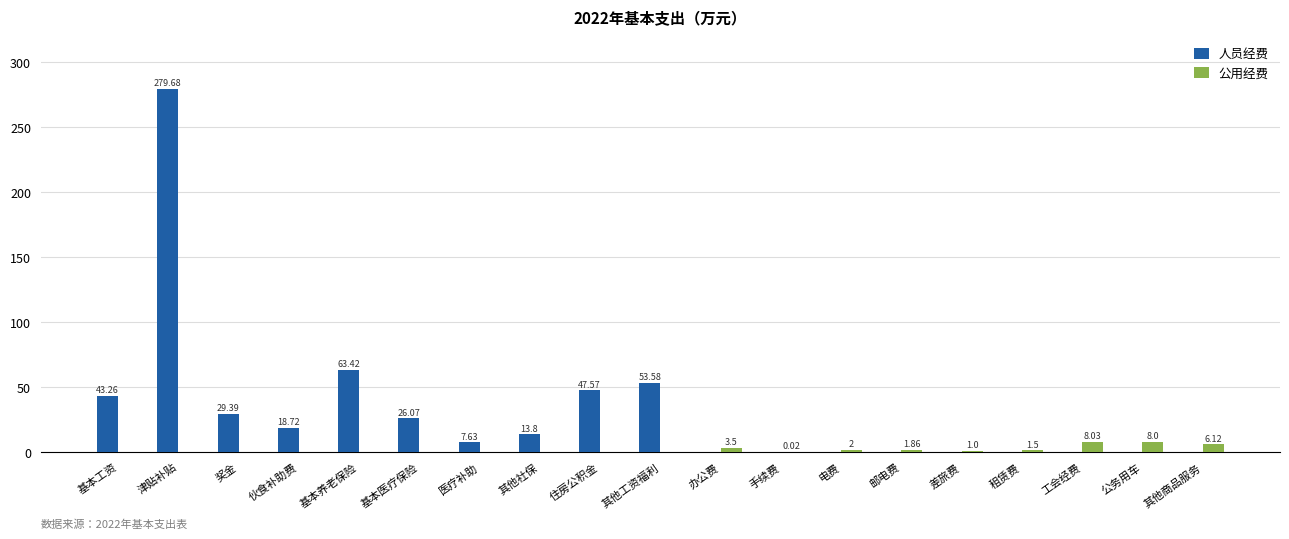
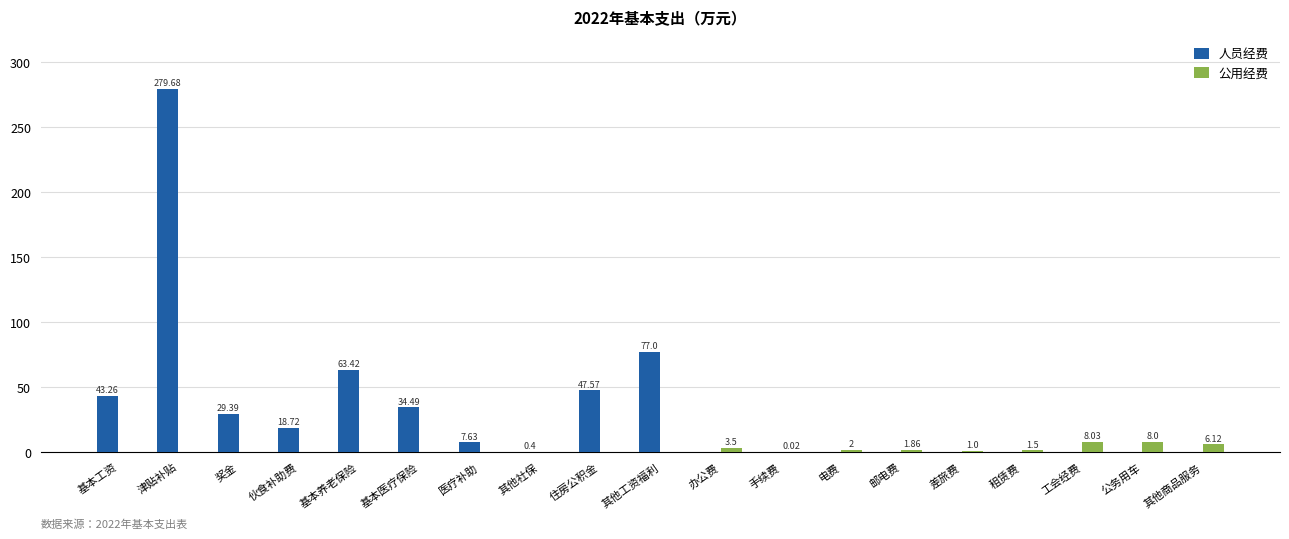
人员经费, 基本医疗保险: 26.07 -> 34.49
人员经费, 其他社保: 13.8 -> 0.4
人员经费, 其他工资福利: 53.58 -> 77.0
